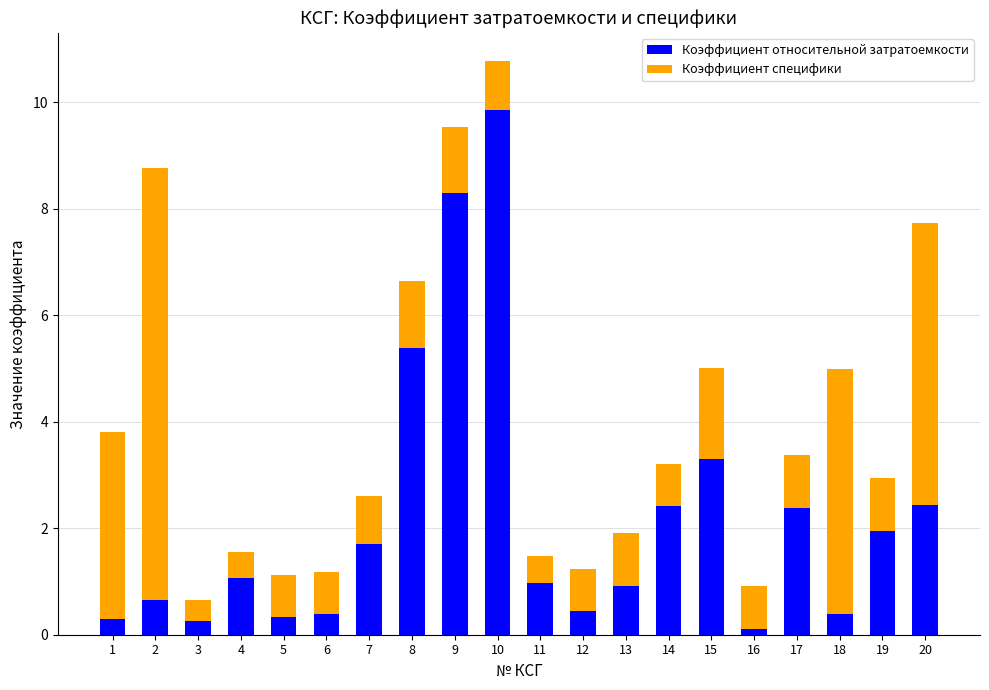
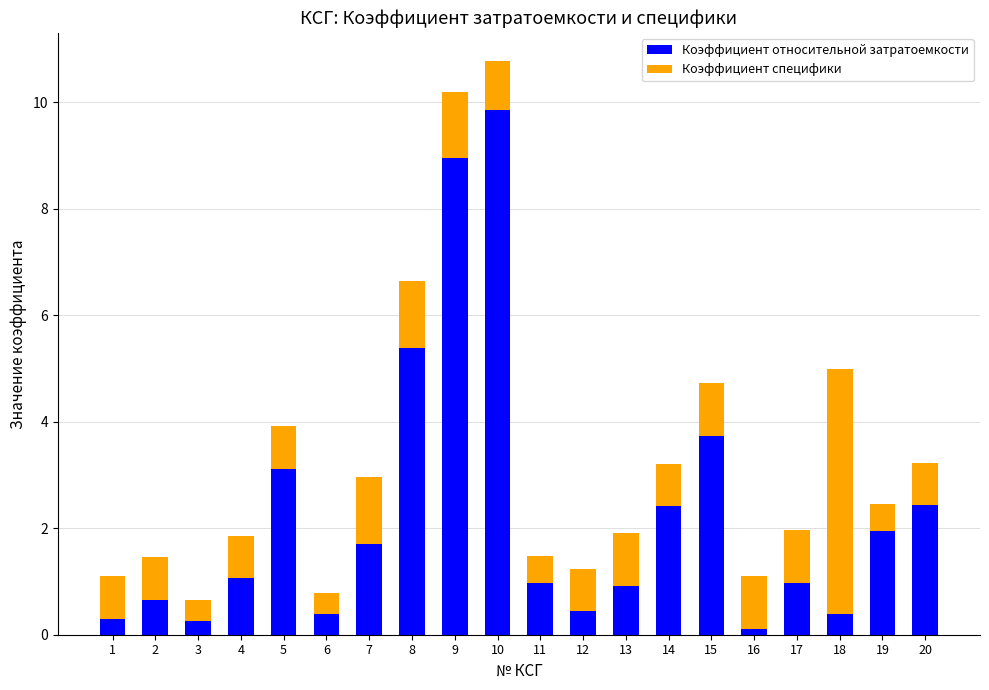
Коэффициент специфики, 1: 3.5 -> 0.8
Коэффициент специфики, 2: 8.1 -> 0.8
Коэффициент специфики, 4: 0.5 -> 0.8
Коэффициент относительной затратоемкости, 5: 0.3 -> 3.1
Коэффициент специфики, 6: 0.8 -> 0.4
Коэффициент специфики, 7: 0.9 -> 1.3
Коэффициент относительной затратоемкости, 9: 8.3 -> 9.0
Коэффициент относительной затратоемкости, 15: 3.3 -> 3.7
Коэффициент специфики, 15: 1.7 -> 1.0
Коэффициент специфики, 16: 0.8 -> 1.0
Коэффициент относительной затратоемкости, 17: 2.4 -> 1.0
Коэффициент специфики, 19: 1.0 -> 0.5
Коэффициент специфики, 20: 5.3 -> 0.8
